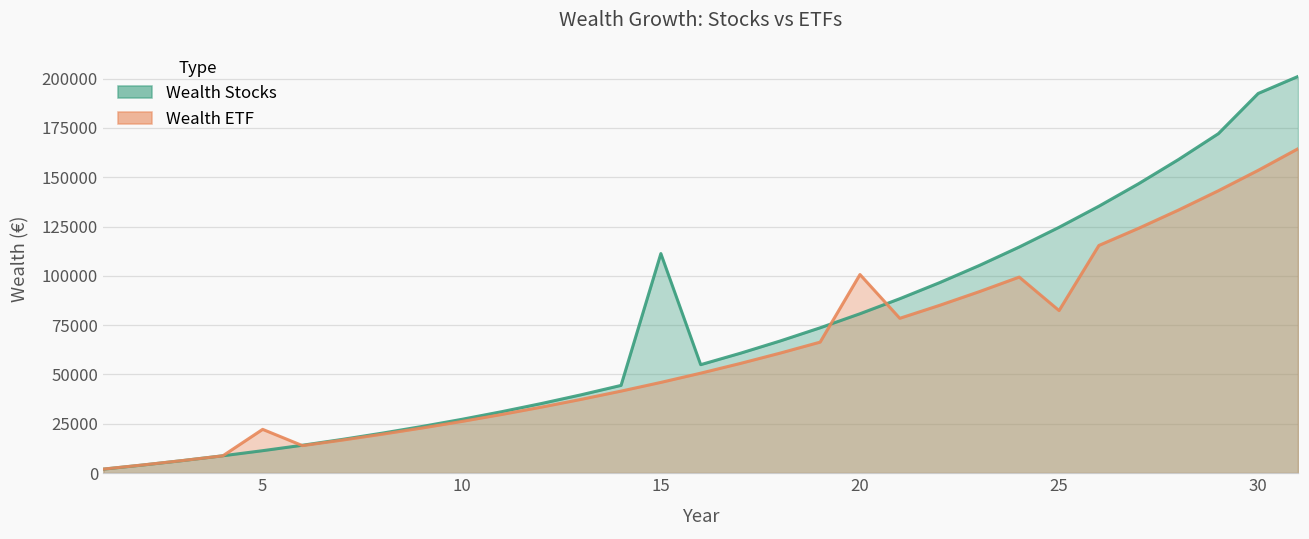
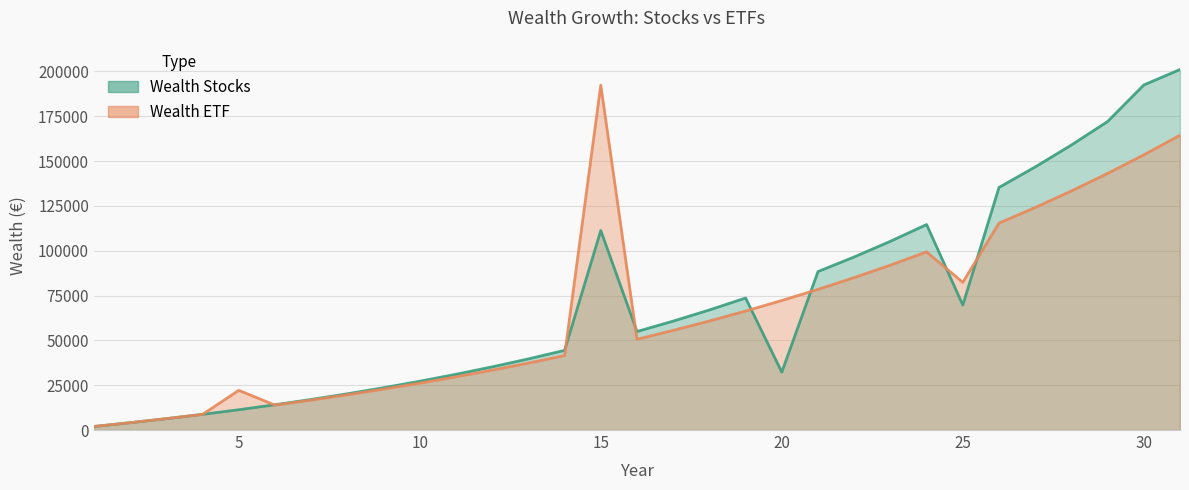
Wealth ETF, 15: 46000 -> 192000
Wealth Stocks, 20: 81000 -> 32000
Wealth ETF, 20: 101000 -> 72000
Wealth Stocks, 25: 125000 -> 70000
